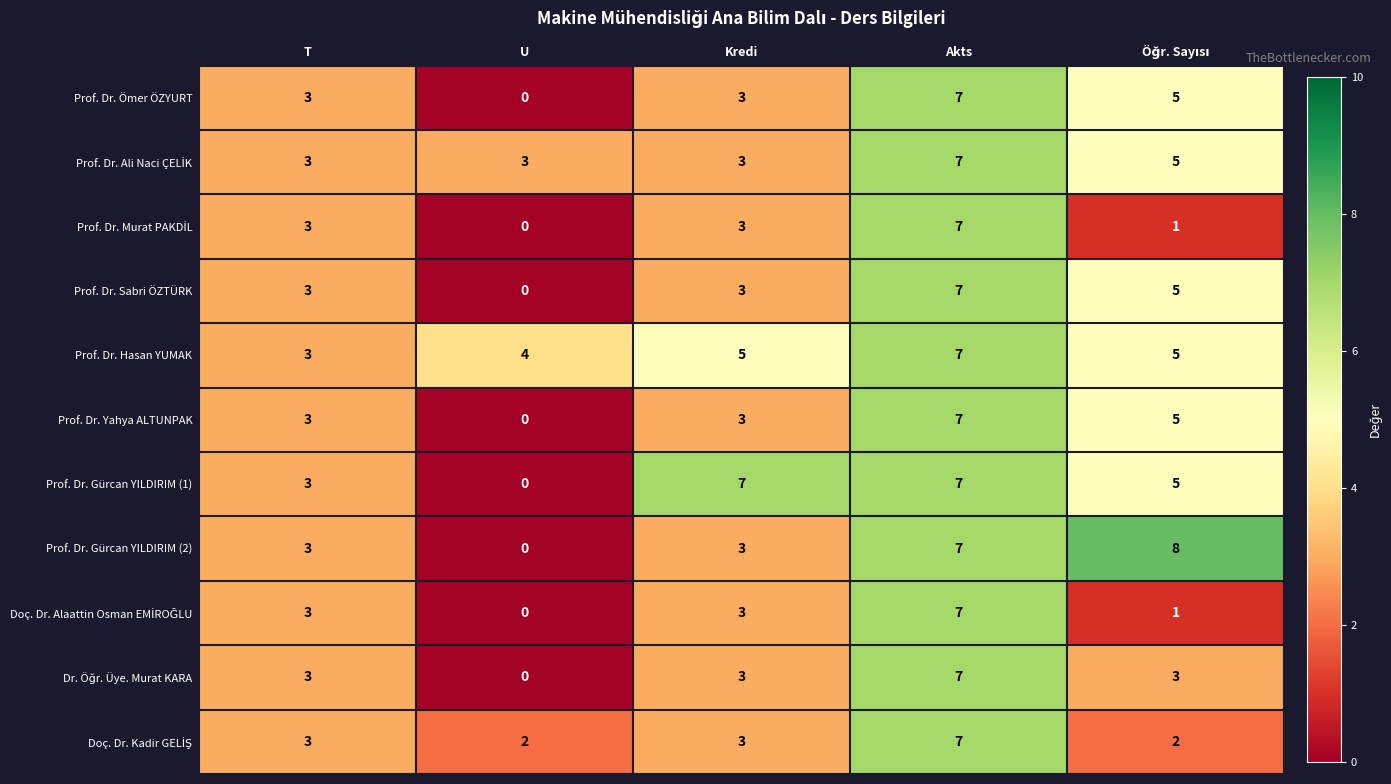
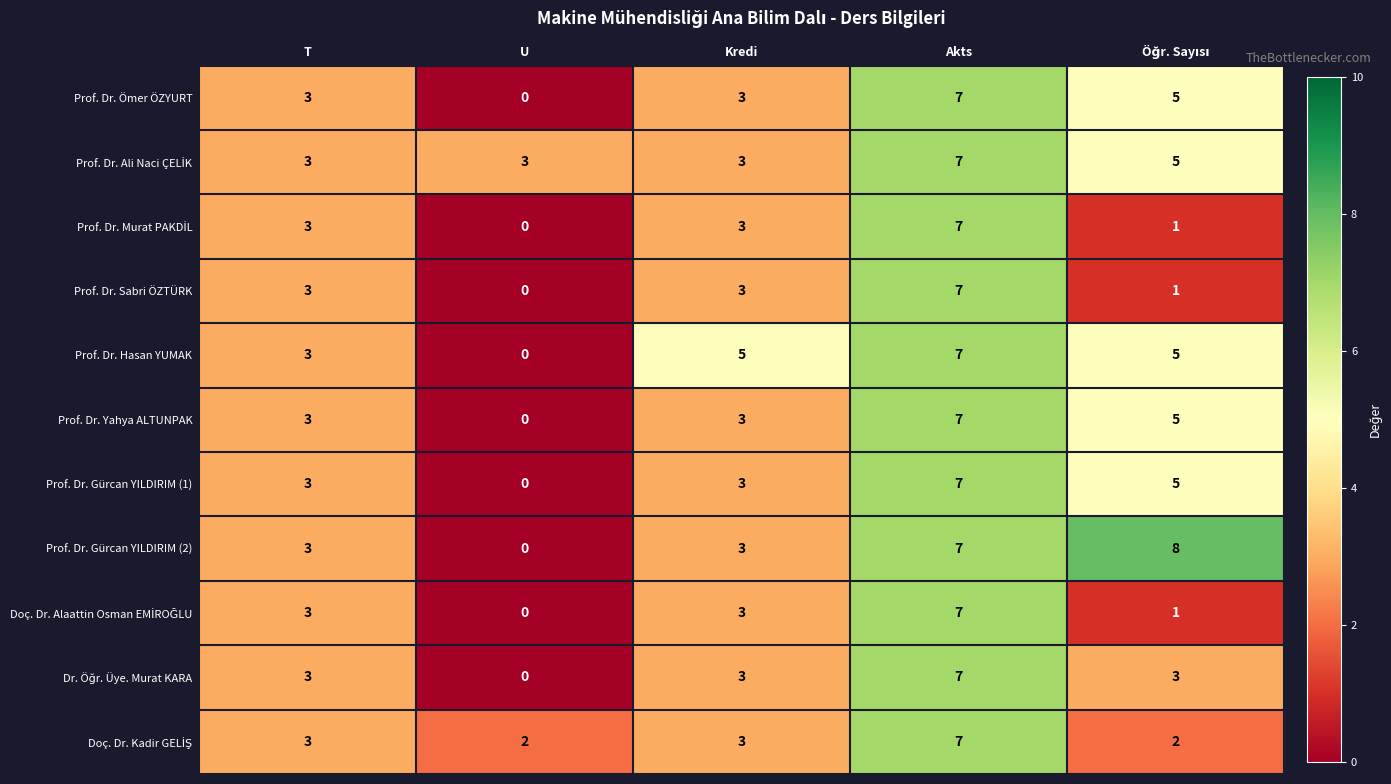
Prof. Dr. Sabri ÖZTÜRK, Öğr. Sayısı: 5 -> 1
Prof. Dr. Hasan YUMAK, U: 4 -> 0
Prof. Dr. Gürcan YILDIRIM (1), Kredi: 7 -> 3
